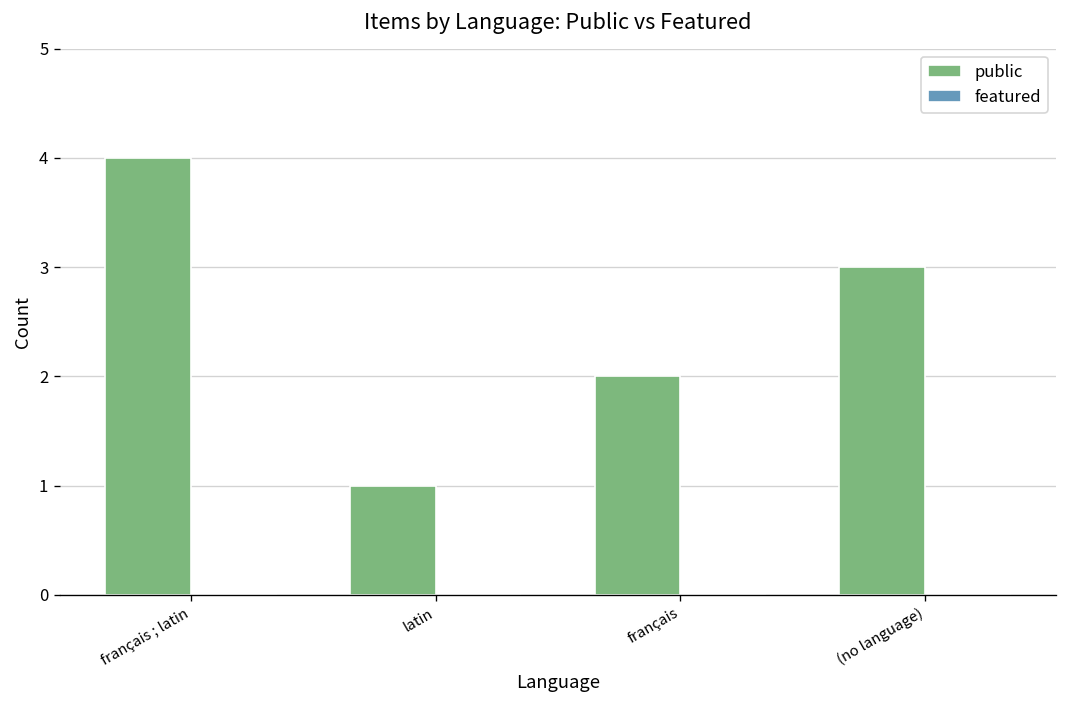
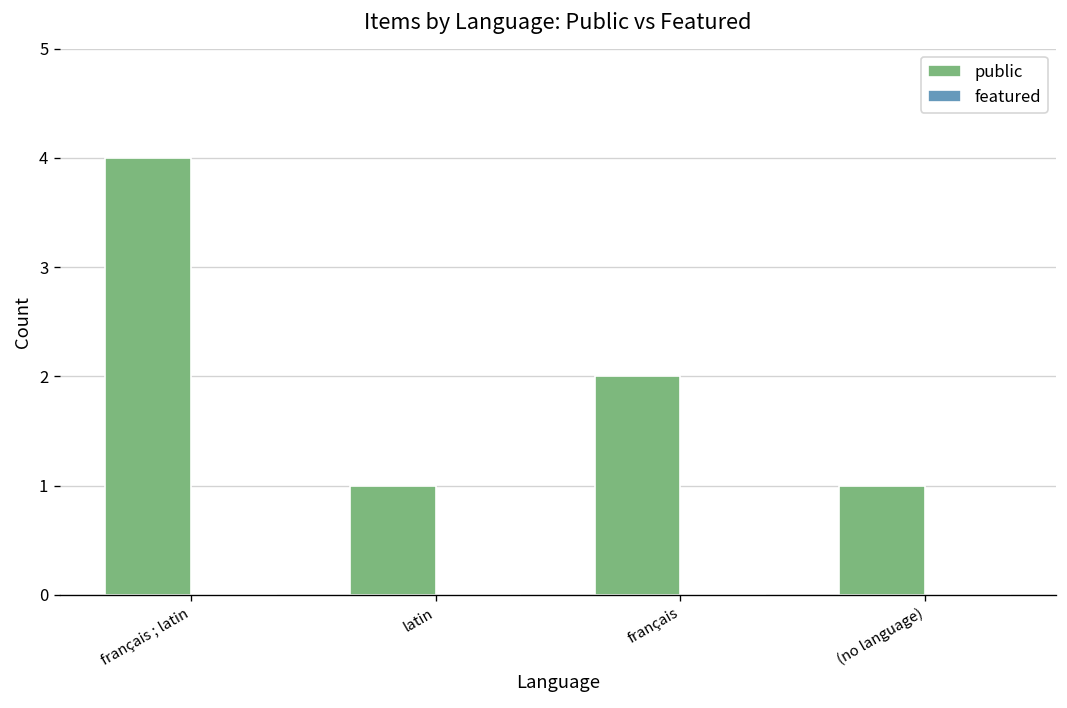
public, (no language): 3 -> 1
